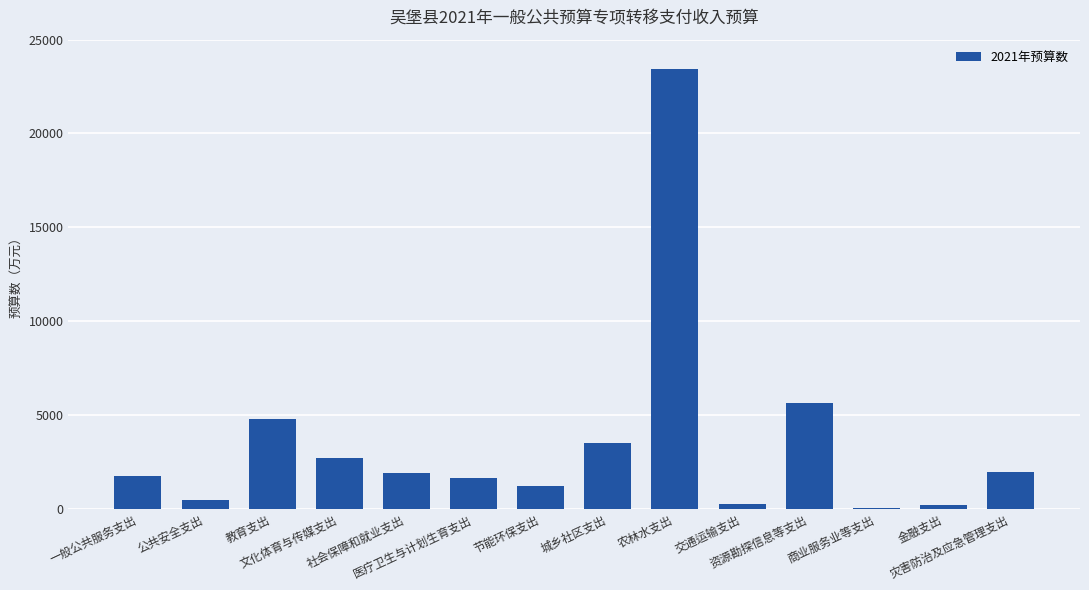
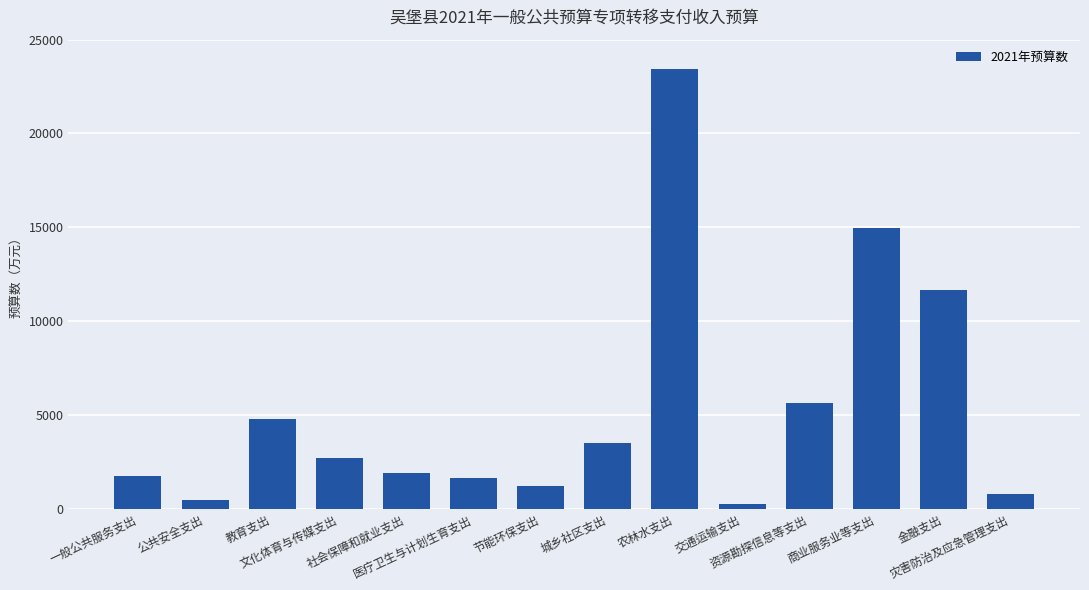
商业服务业等支出: 0 -> 14900
金融支出: 200 -> 11700
灾害防治及应急管理支出: 2000 -> 800
